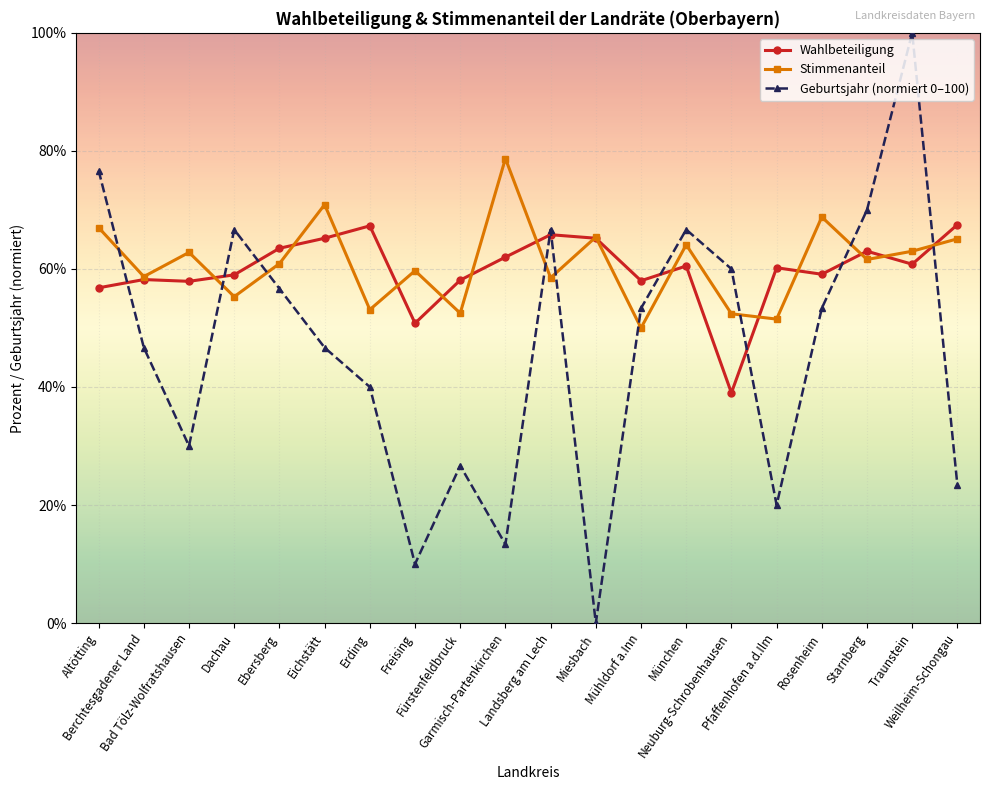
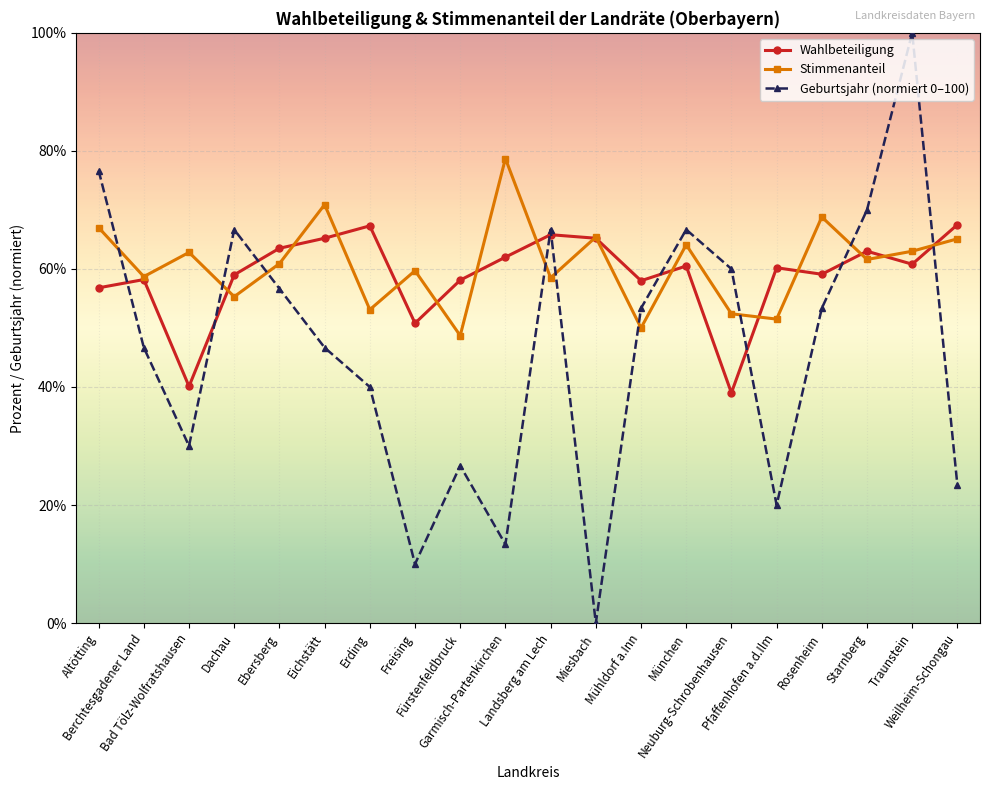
Wahlbeteiligung, Bad Tölz-Wolfratshausen: 58% -> 40%
Stimmenanteil, Fürstenfeldbruck: 53% -> 49%
